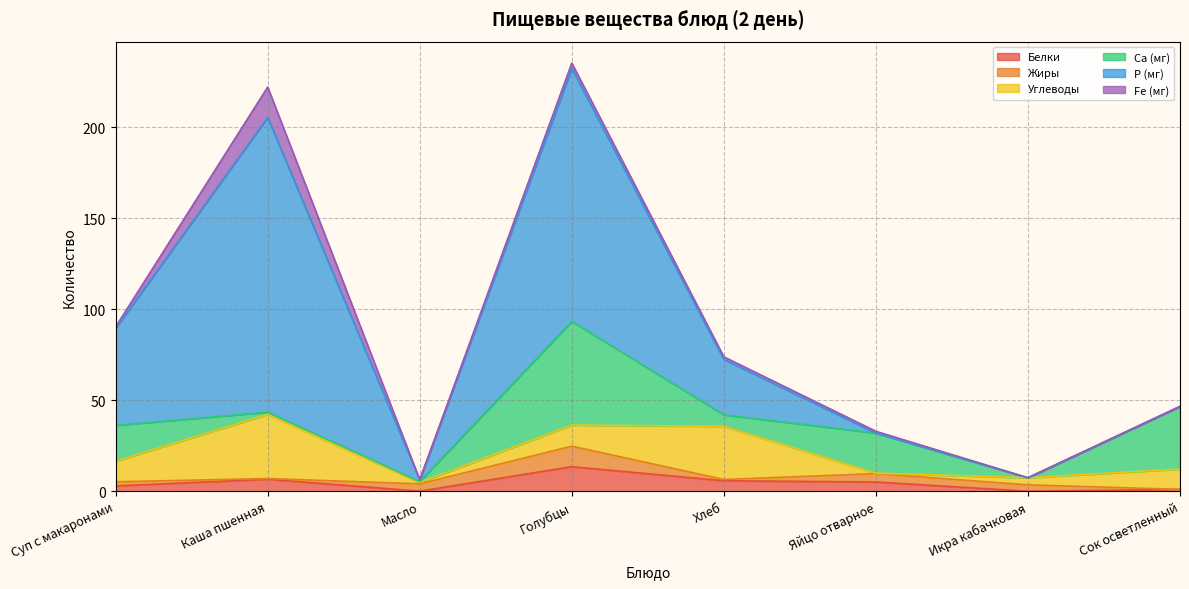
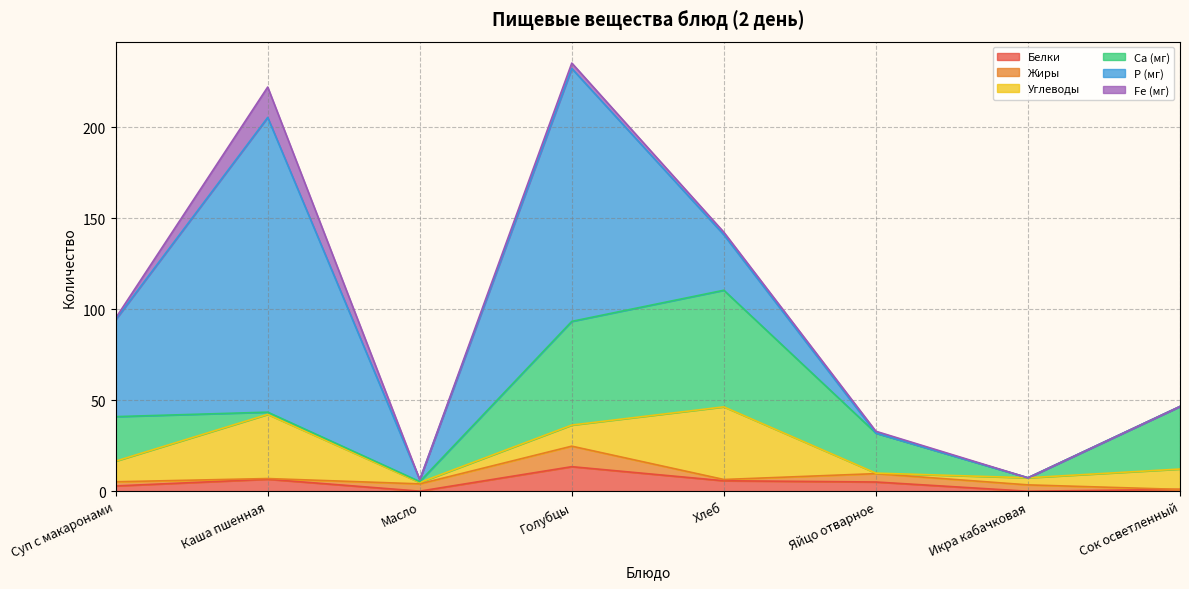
Ca (мг), Суп с макаронами: 20 -> 24
Углеводы, Хлеб: 29 -> 40
Ca (мг), Хлеб: 6 -> 64
